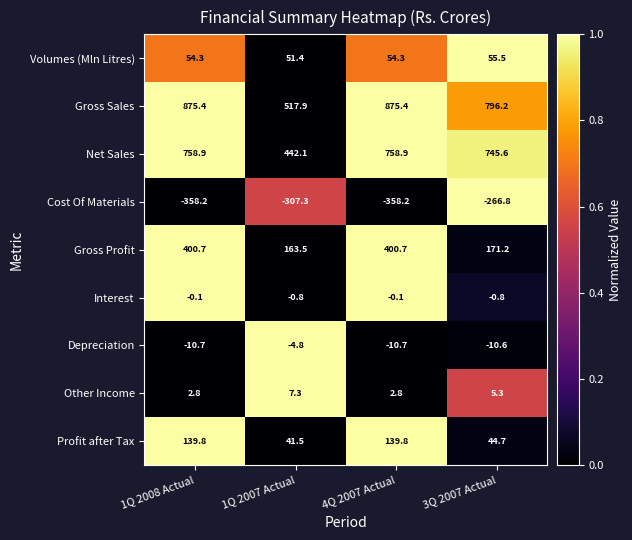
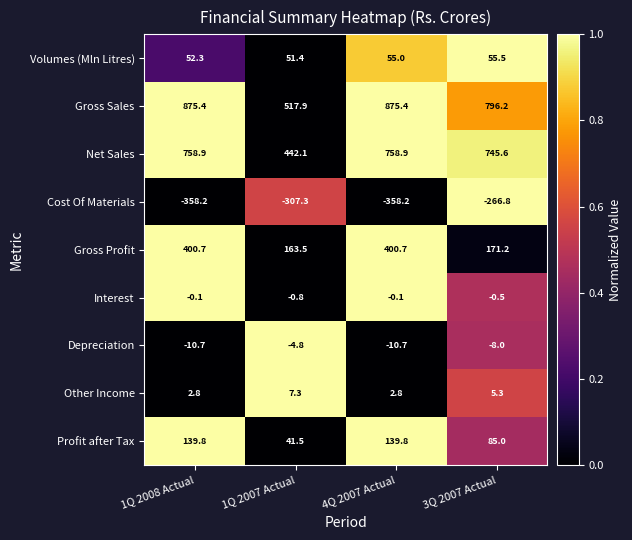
Volumes (Mln Litres), 1Q 2008 Actual: 54.3 -> 52.3
Volumes (Mln Litres), 4Q 2007 Actual: 54.3 -> 55.0
Interest, 3Q 2007 Actual: -0.8 -> -0.5
Depreciation, 3Q 2007 Actual: -10.6 -> -8.0
Profit after Tax, 3Q 2007 Actual: 44.7 -> 85.0
